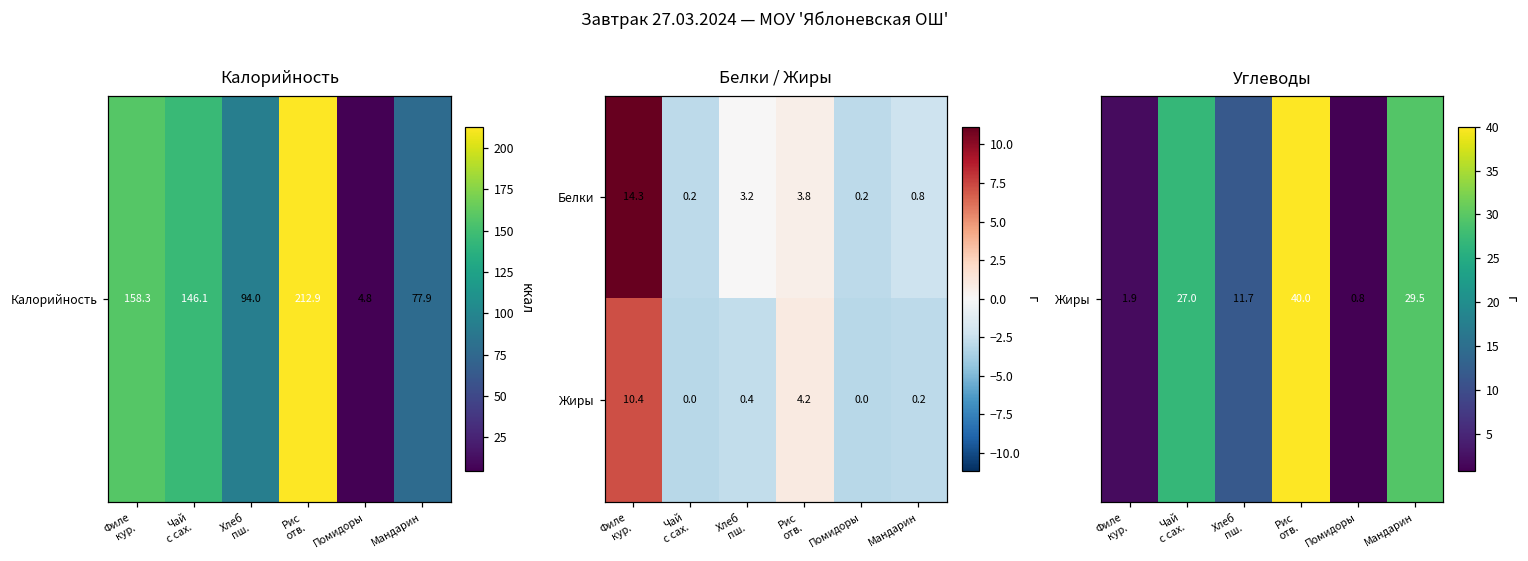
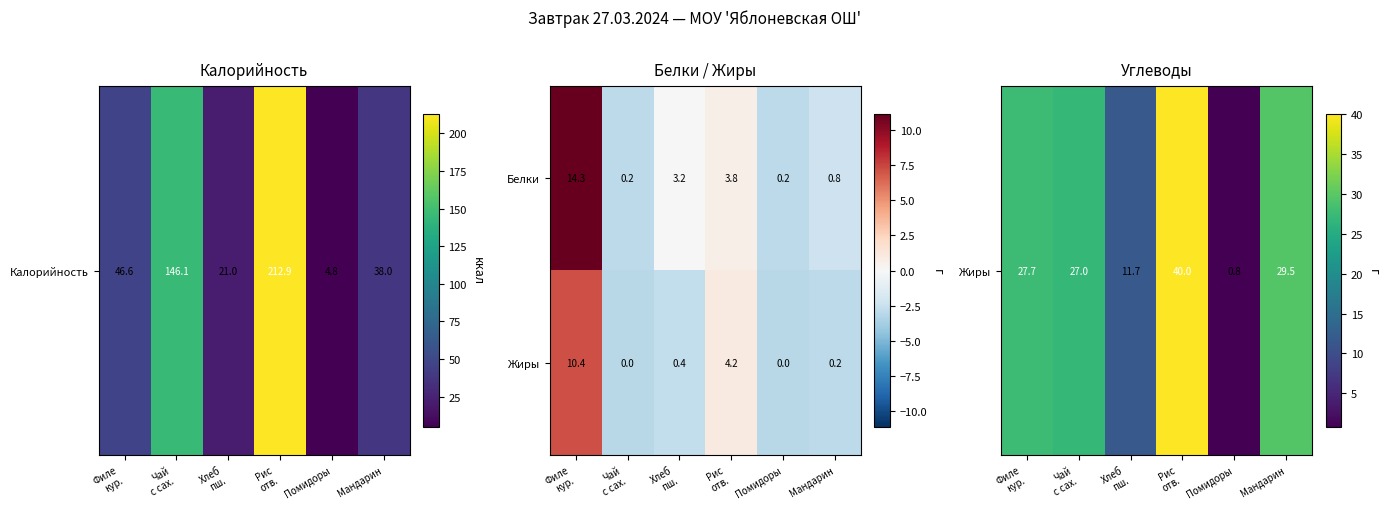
Калорийность, Калорийность, Филе кур.: 158.3 -> 46.6
Калорийность, Калорийность, Хлеб пш.: 94.0 -> 21.0
Калорийность, Калорийность, Мандарин: 77.9 -> 38.0
Углеводы, Жиры, Филе кур.: 1.9 -> 27.7
